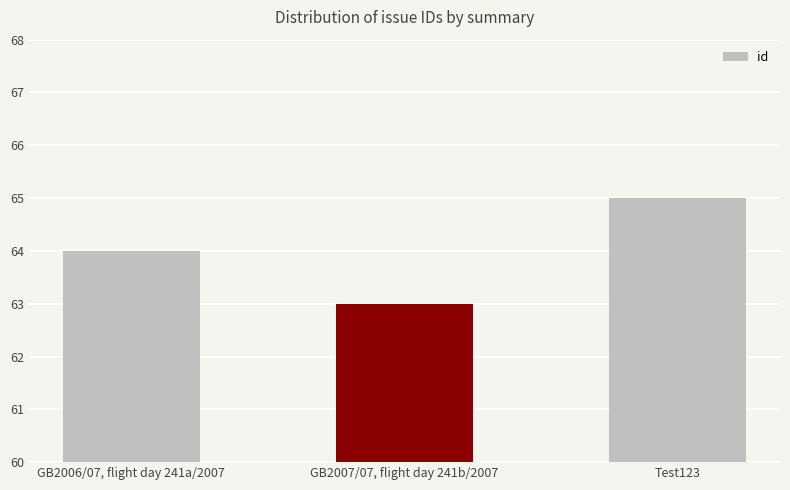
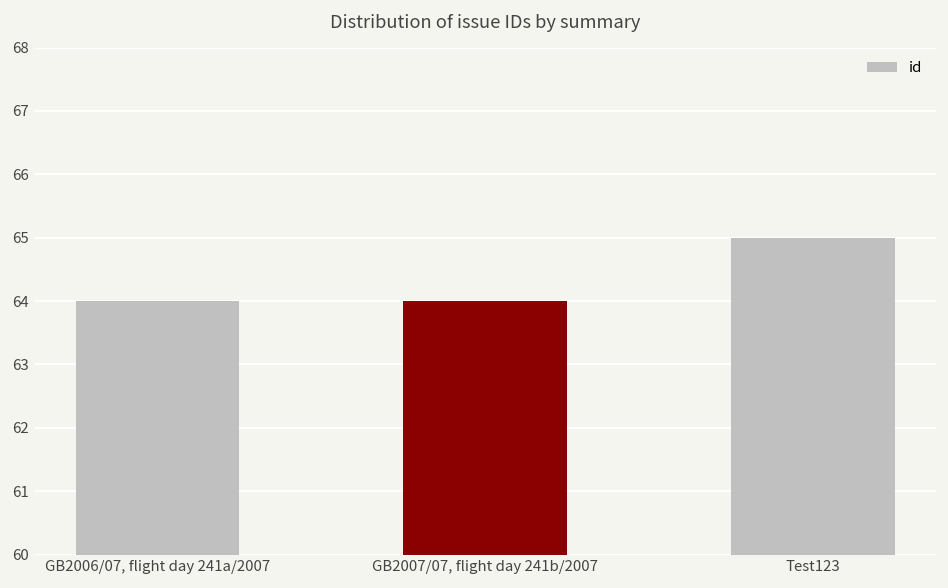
GB2007/07, flight day 241b/2007: 63 -> 64
